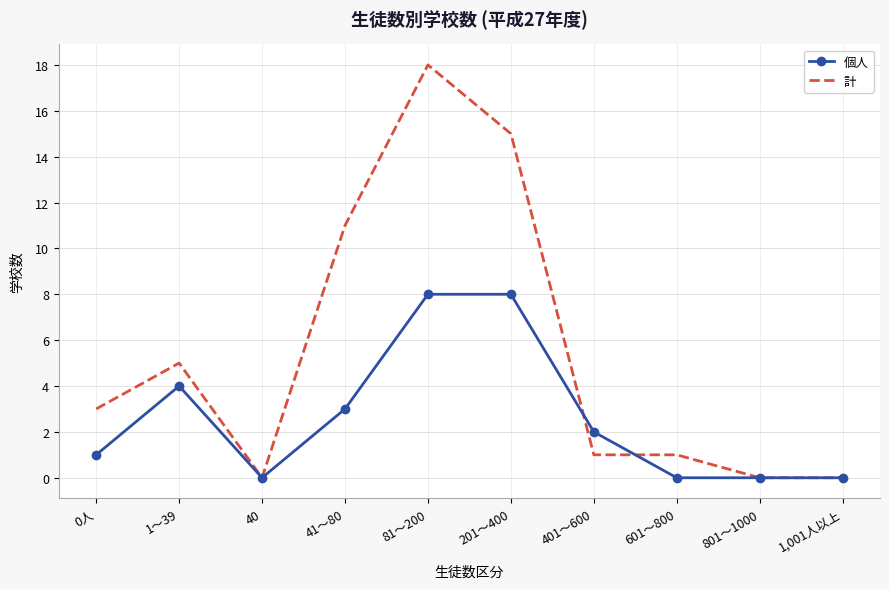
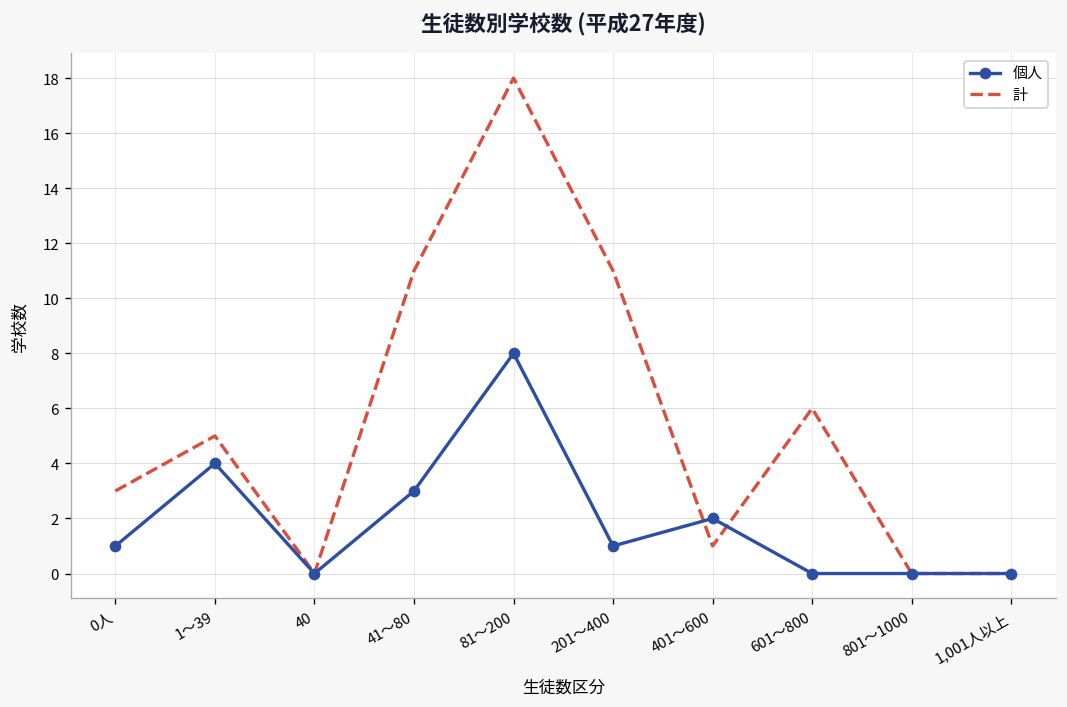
個人, 201～400: 8 -> 1
計, 201～400: 15 -> 11
計, 601～800: 1 -> 6
